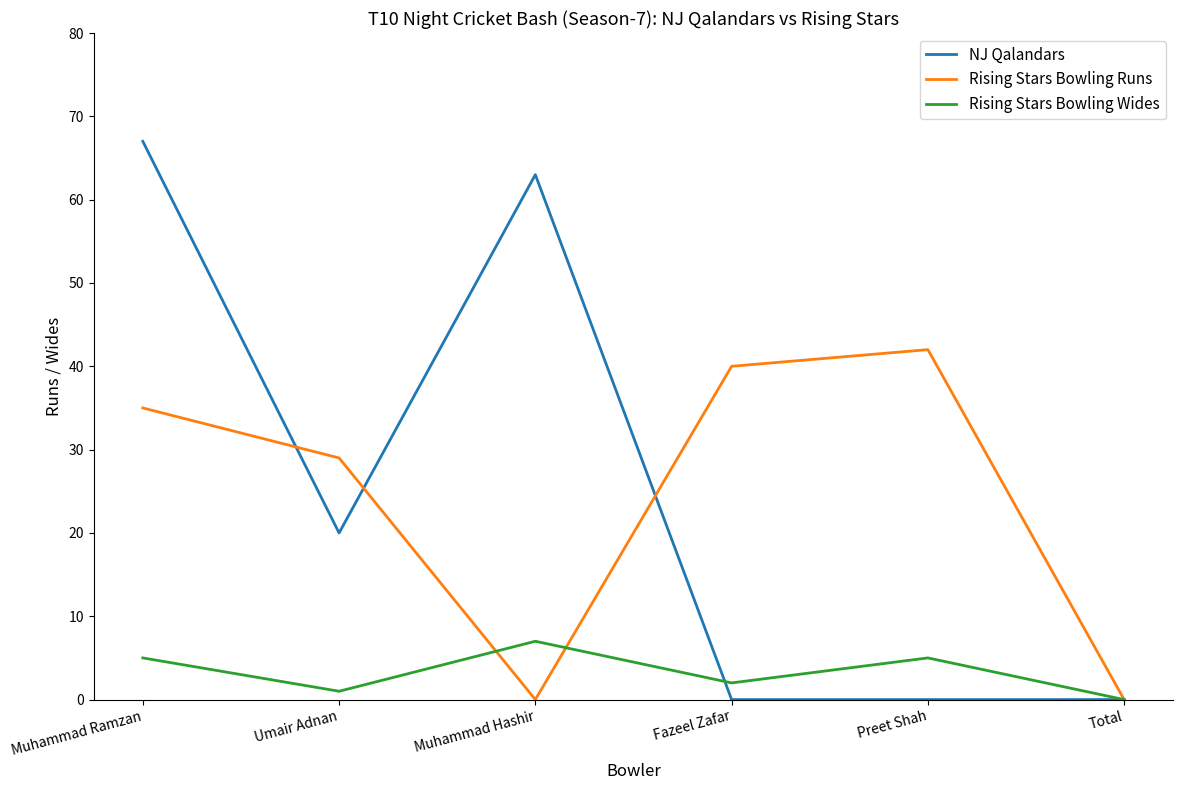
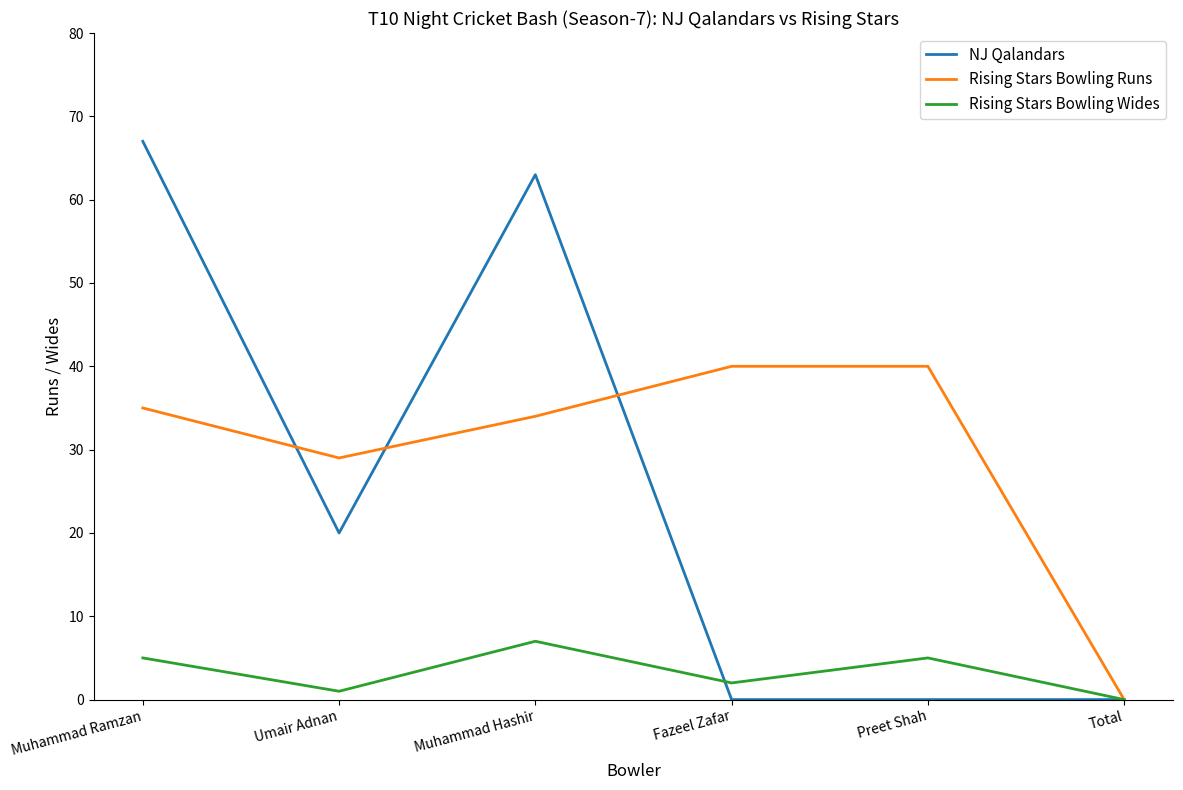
Rising Stars Bowling Runs, Muhammad Hashir: 0 -> 34
Rising Stars Bowling Runs, Preet Shah: 42 -> 40
